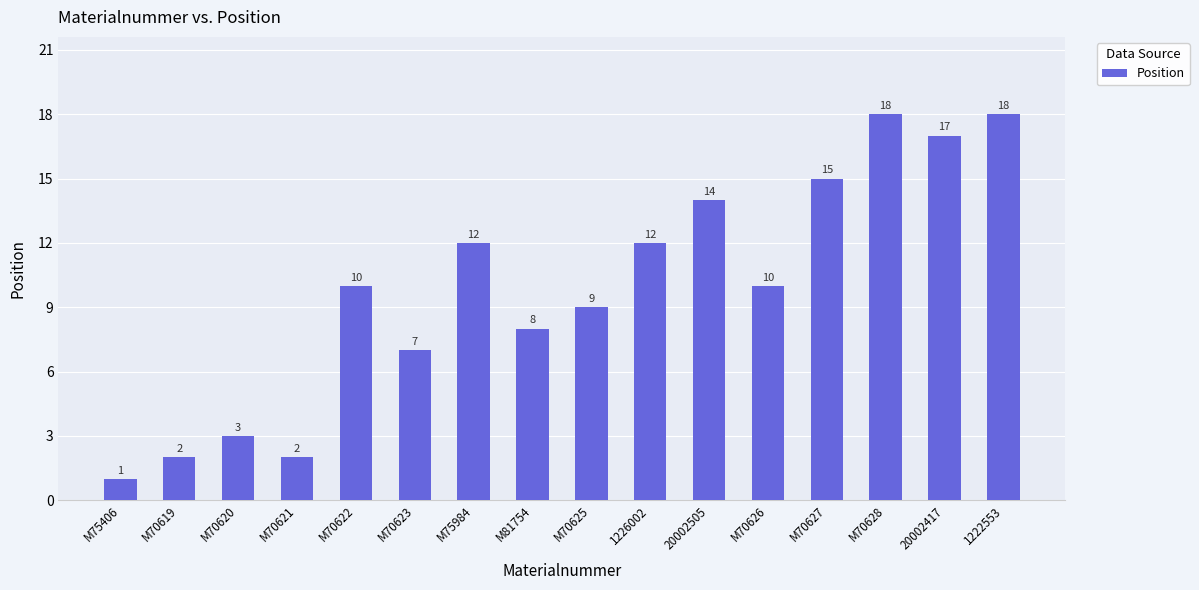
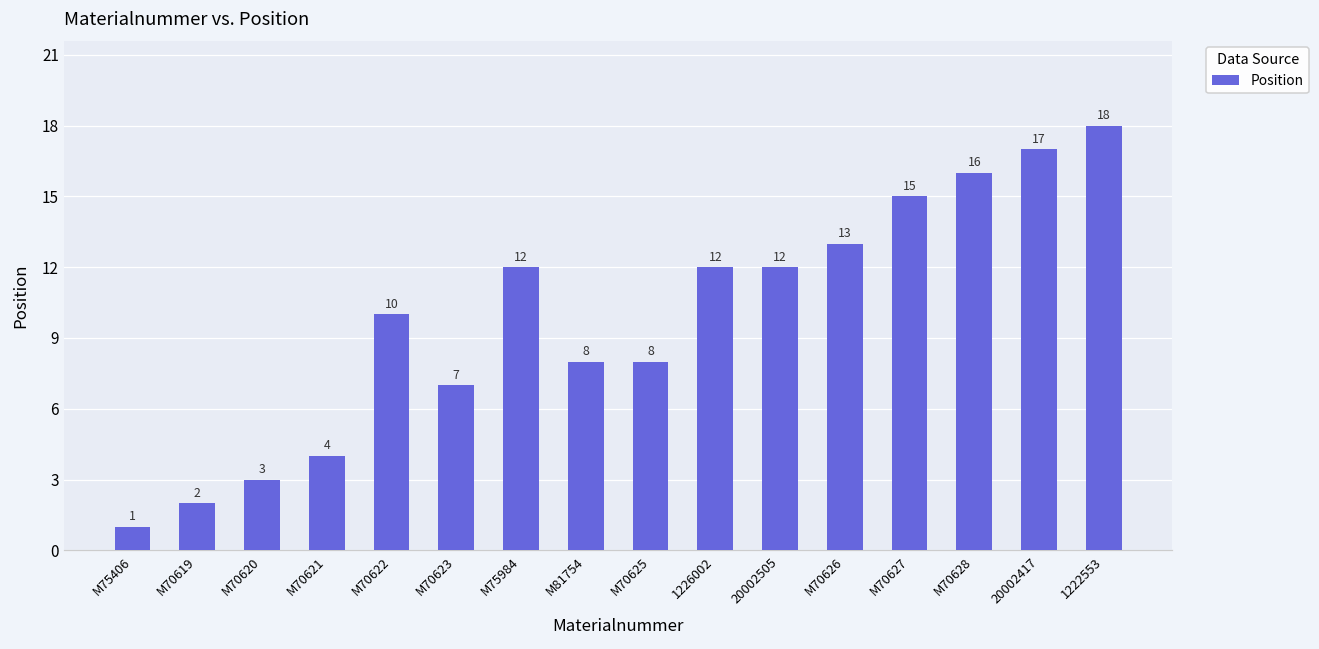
M70621: 2 -> 4
M70625: 9 -> 8
20002505: 14 -> 12
M70626: 10 -> 13
M70628: 18 -> 16
